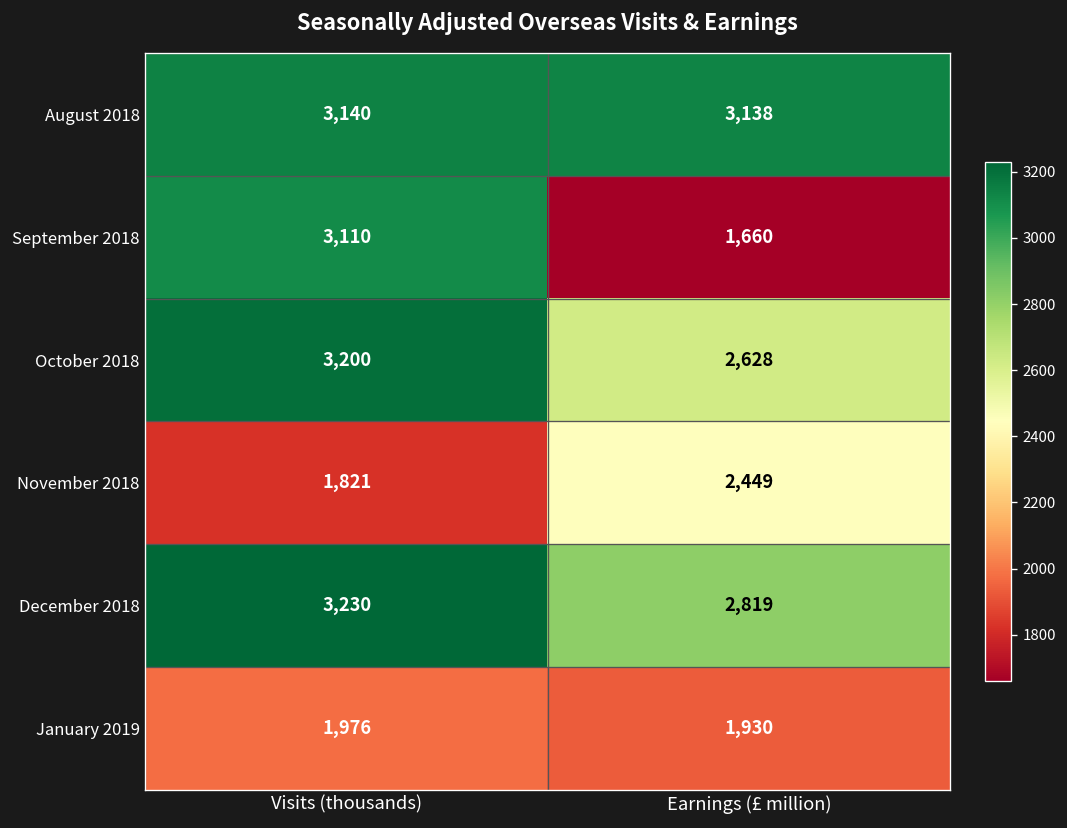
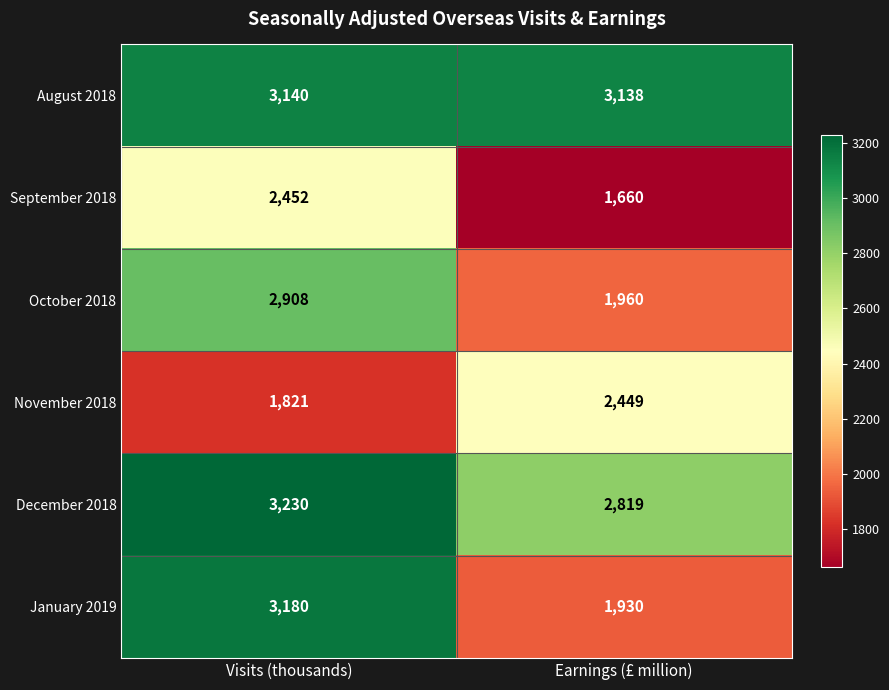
September 2018, Visits (thousands): 3,110 -> 2,452
October 2018, Visits (thousands): 3,200 -> 2,908
October 2018, Earnings (£ million): 2,628 -> 1,960
January 2019, Visits (thousands): 1,976 -> 3,180
